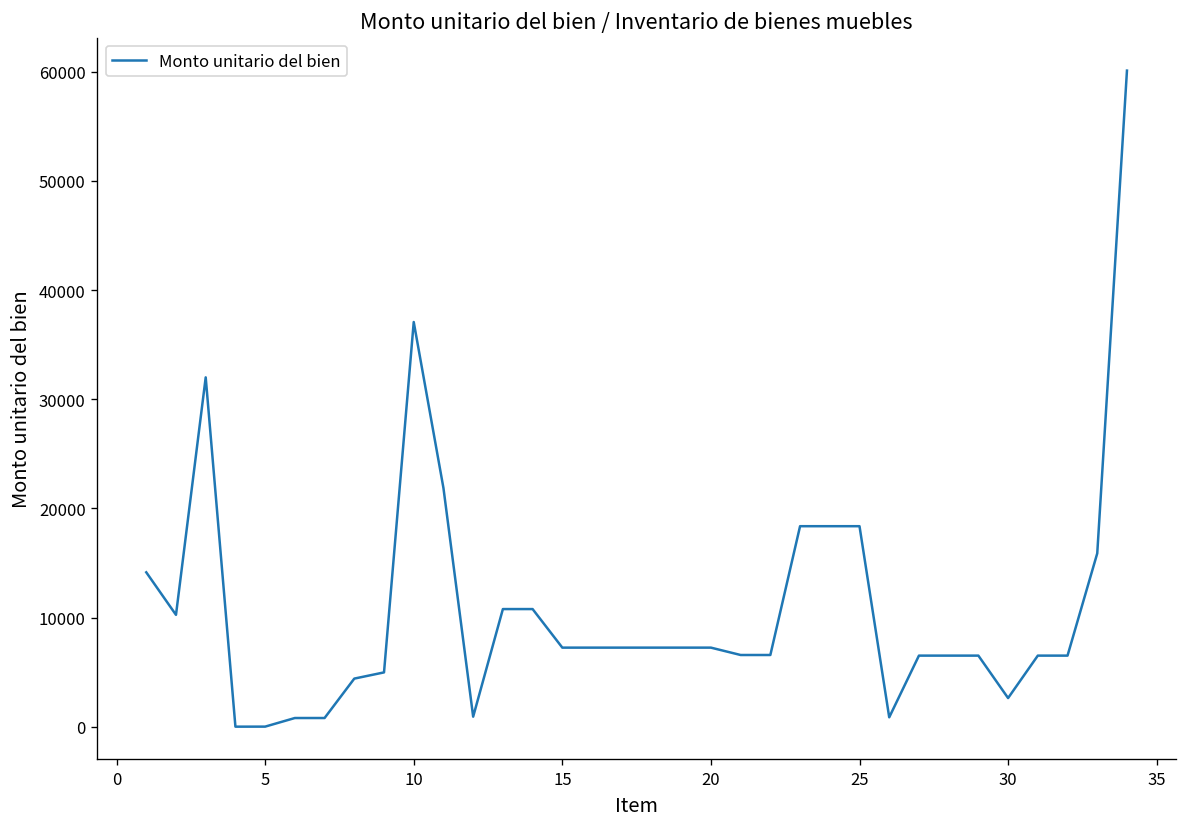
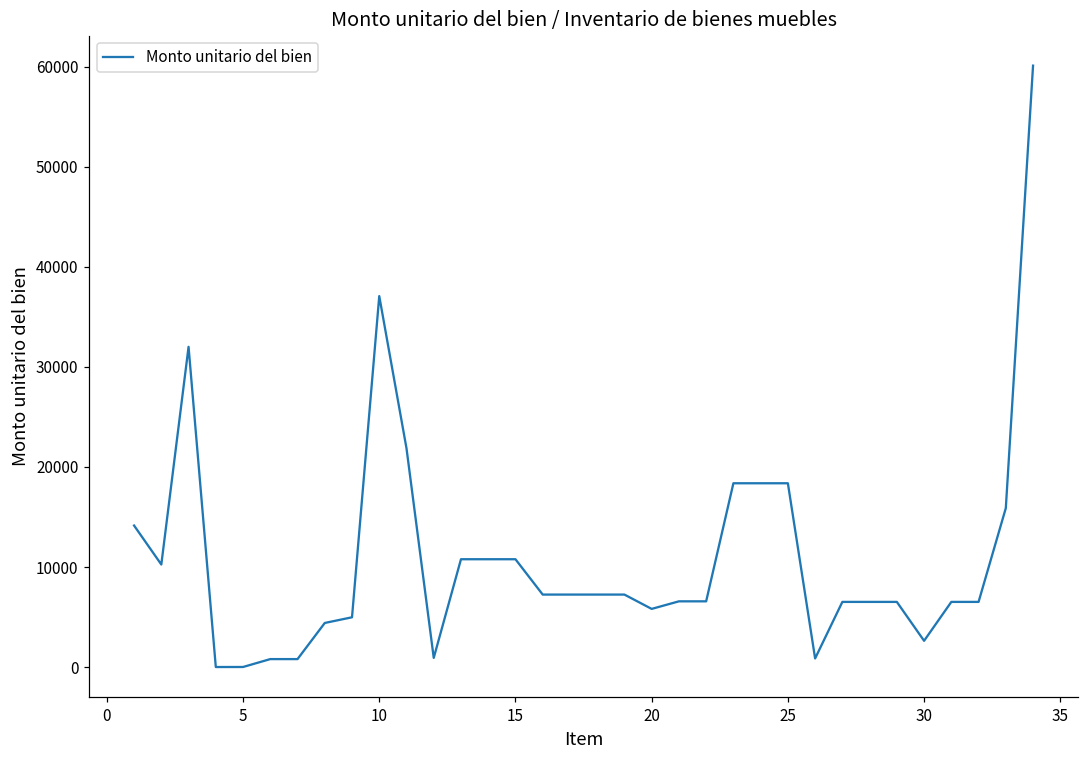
15: 7000 -> 11000
20: 7000 -> 6000
